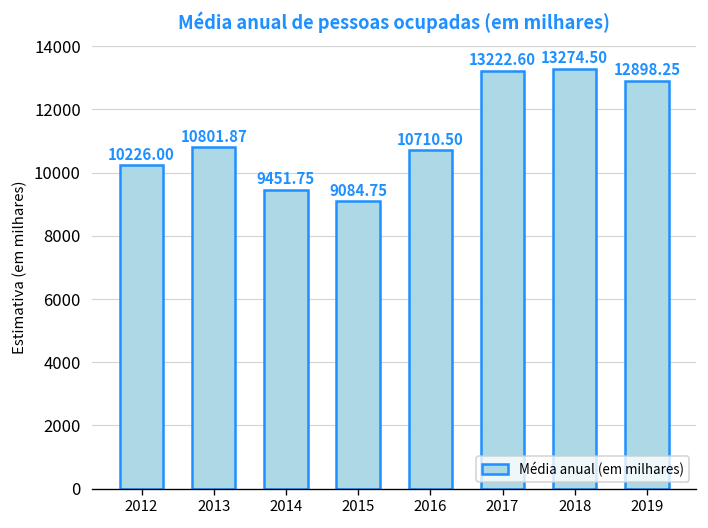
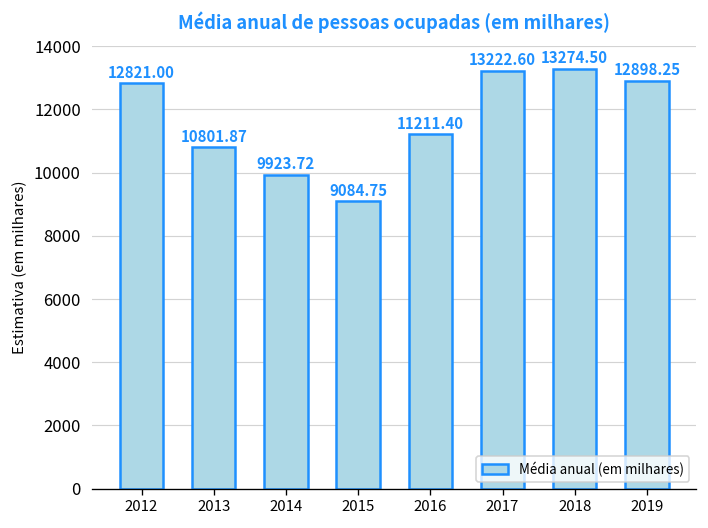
2012: 10226.00 -> 12821.00
2014: 9451.75 -> 9923.72
2016: 10710.50 -> 11211.40
